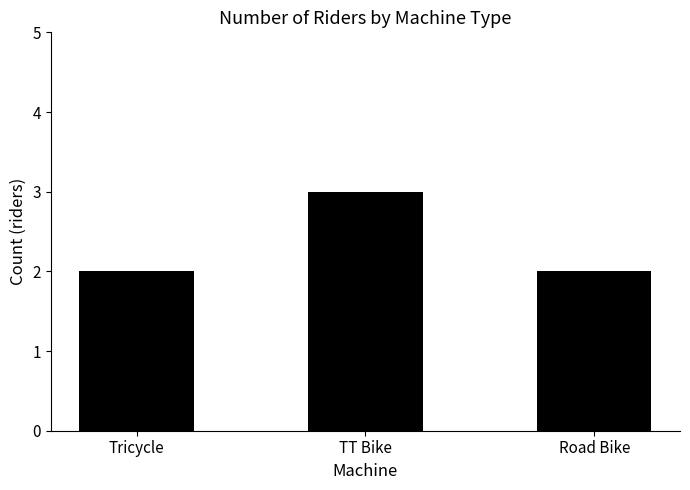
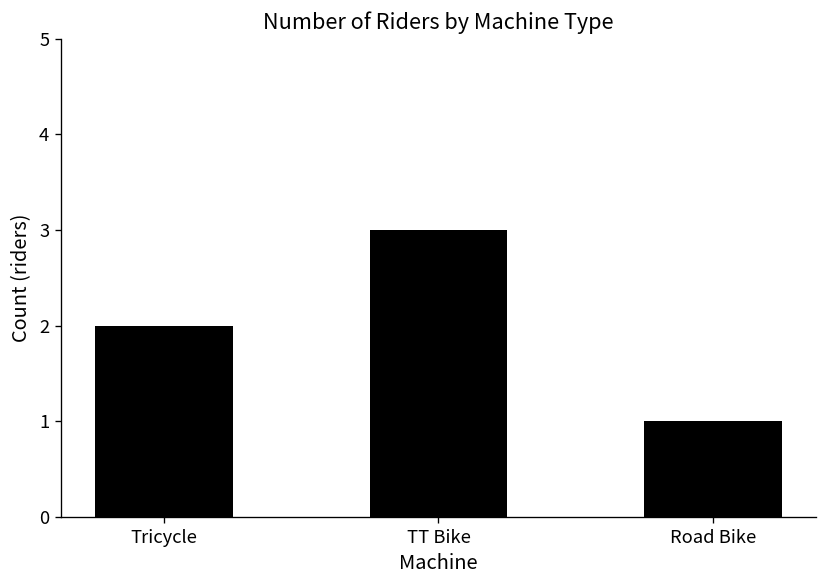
Road Bike: 2 -> 1
